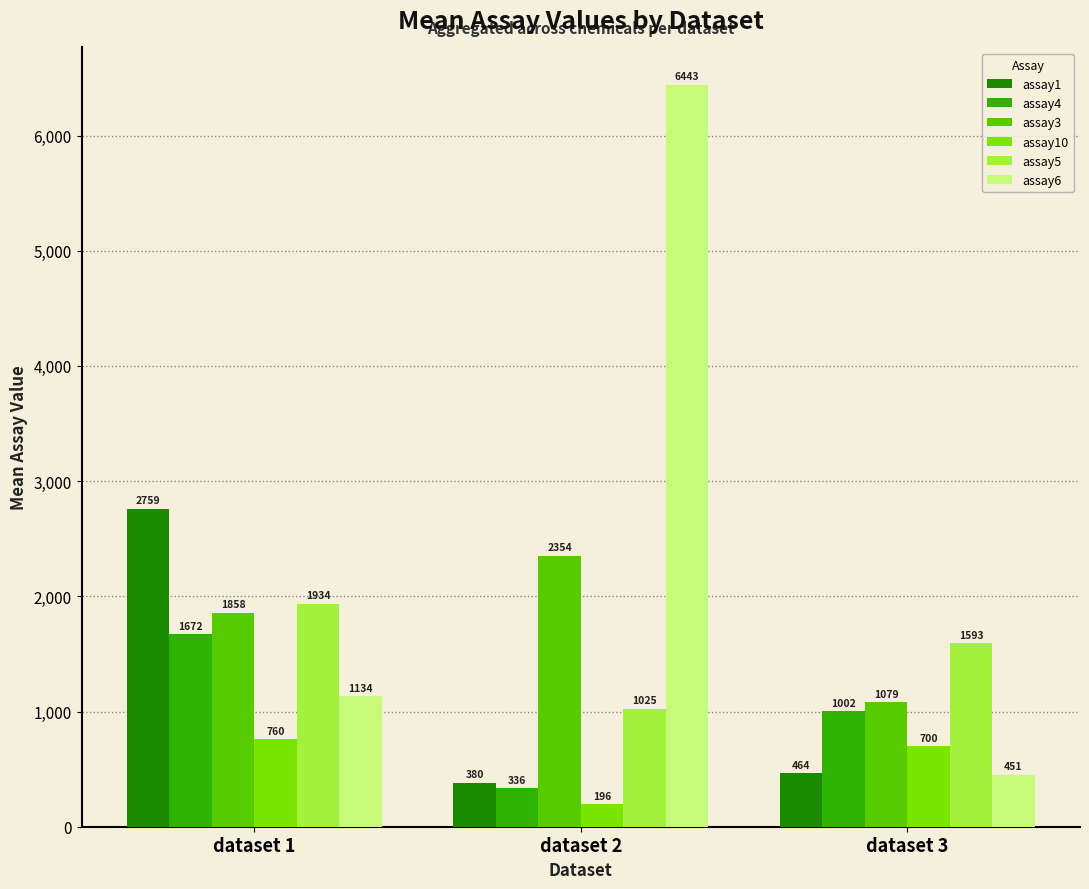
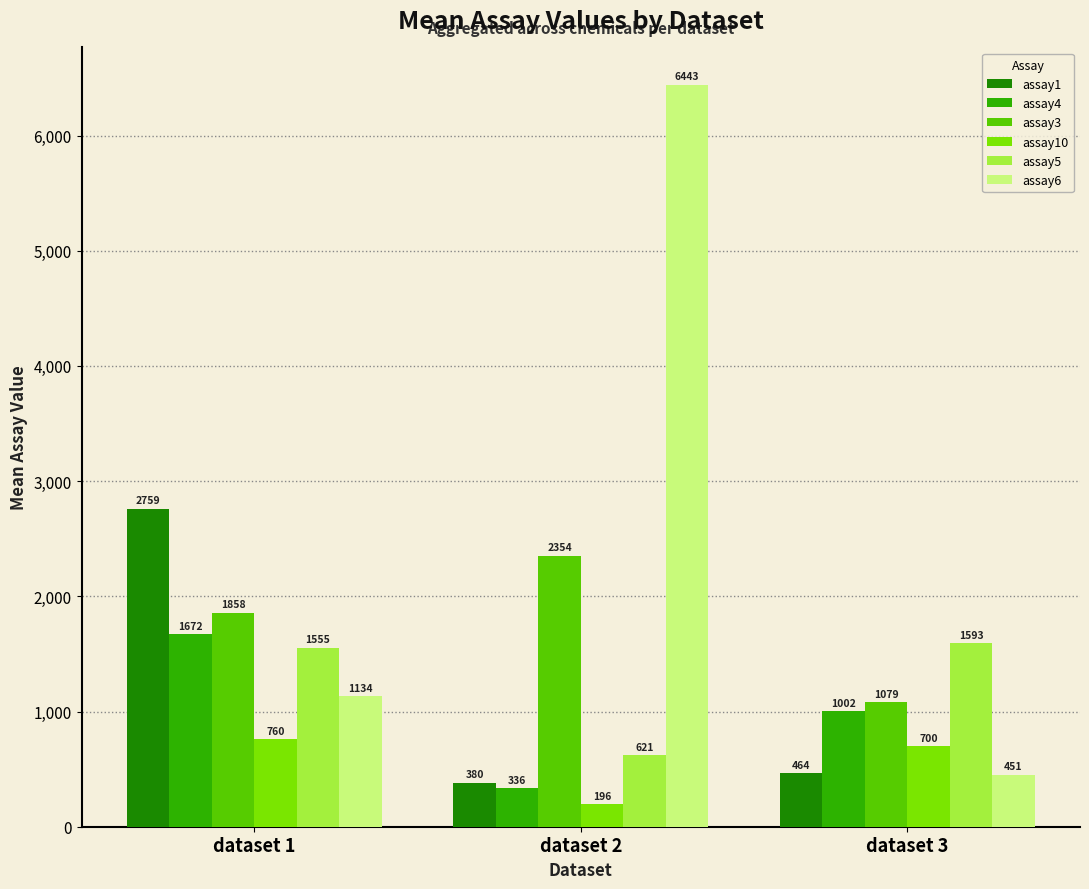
assay5, dataset 1: 1934 -> 1555
assay5, dataset 2: 1025 -> 621
